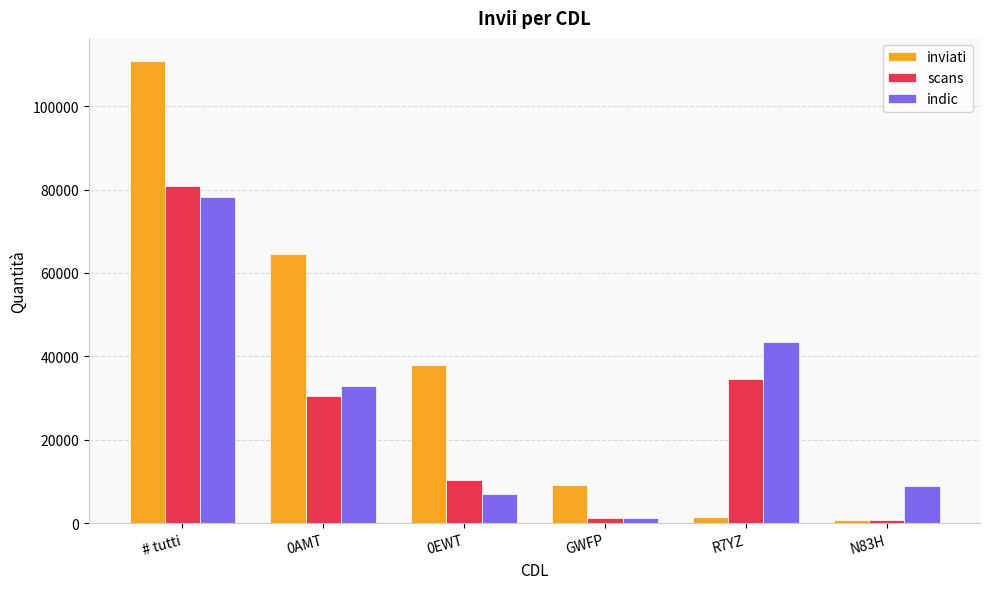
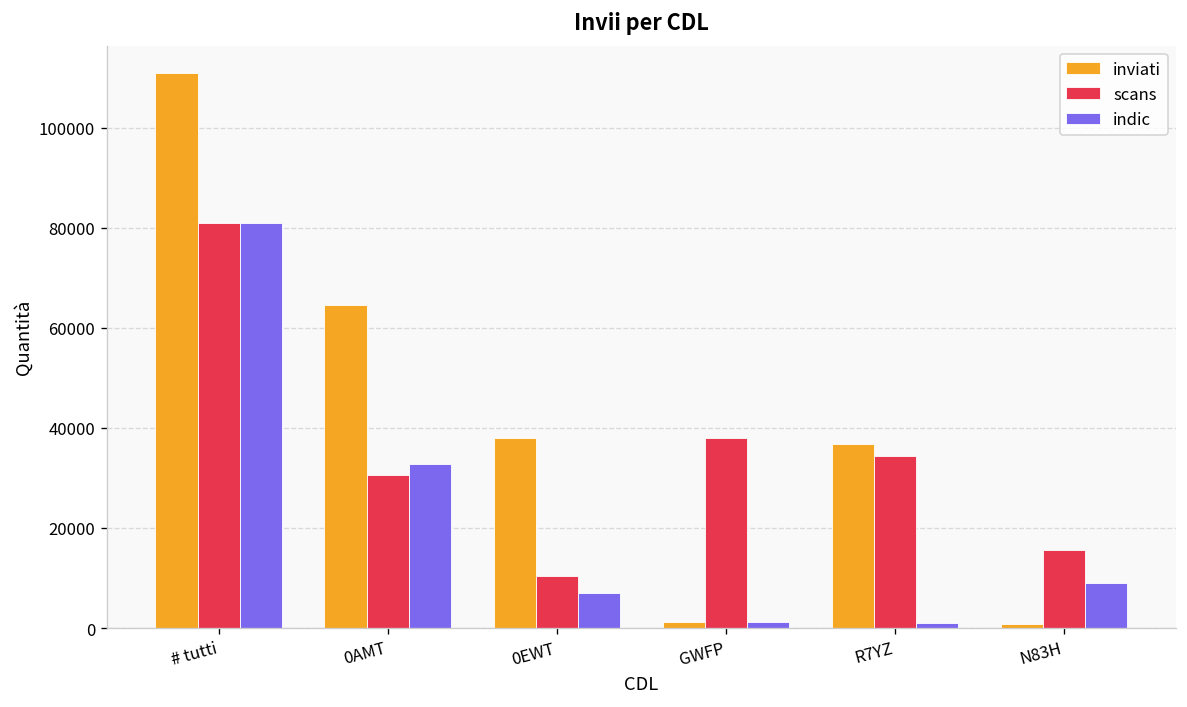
indic, # tutti: 78000 -> 81000
inviati, GWFP: 9000 -> 1000
scans, GWFP: 1000 -> 38000
inviati, R7YZ: 2000 -> 37000
indic, R7YZ: 43000 -> 1000
scans, N83H: 1000 -> 15000
